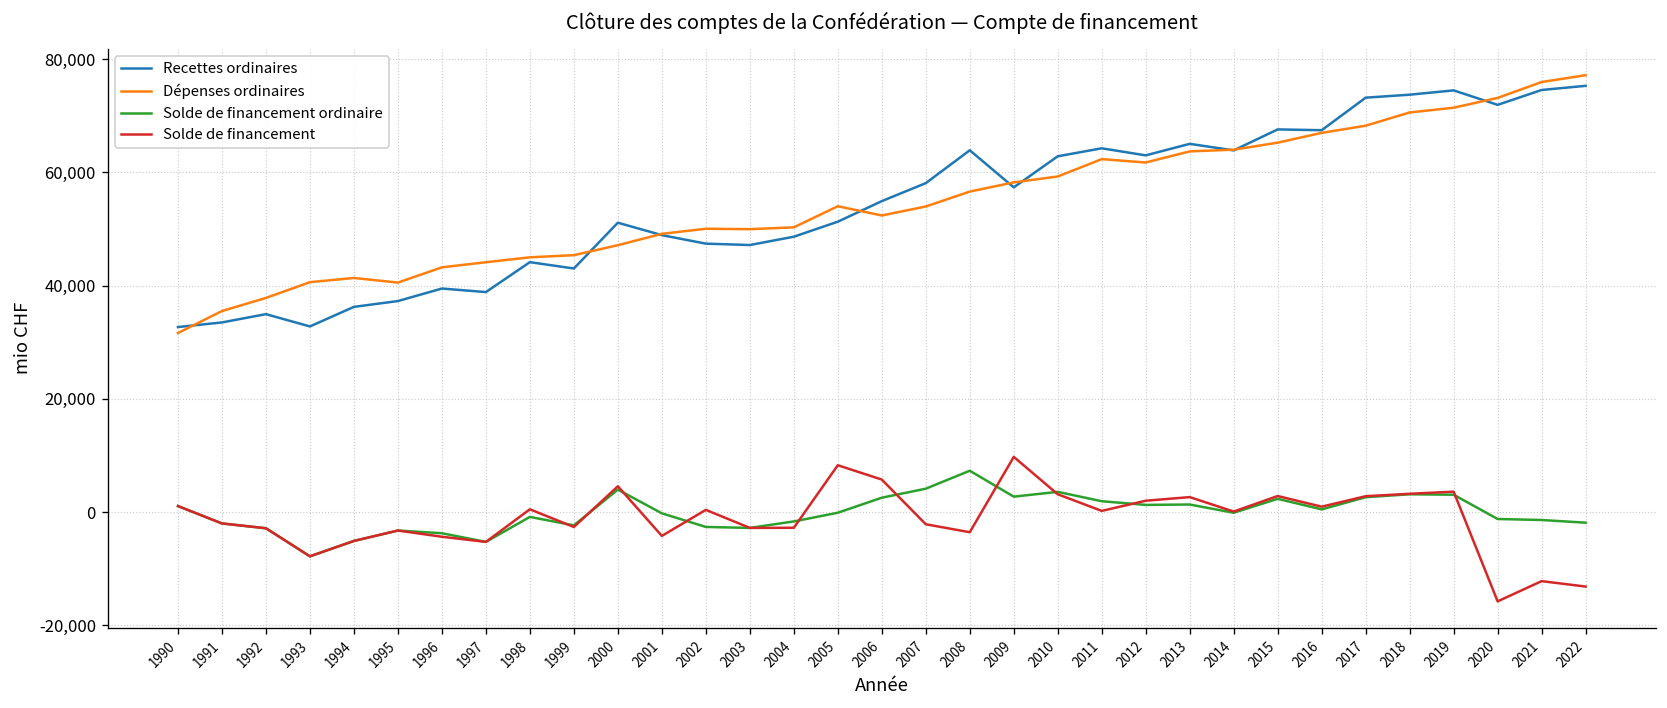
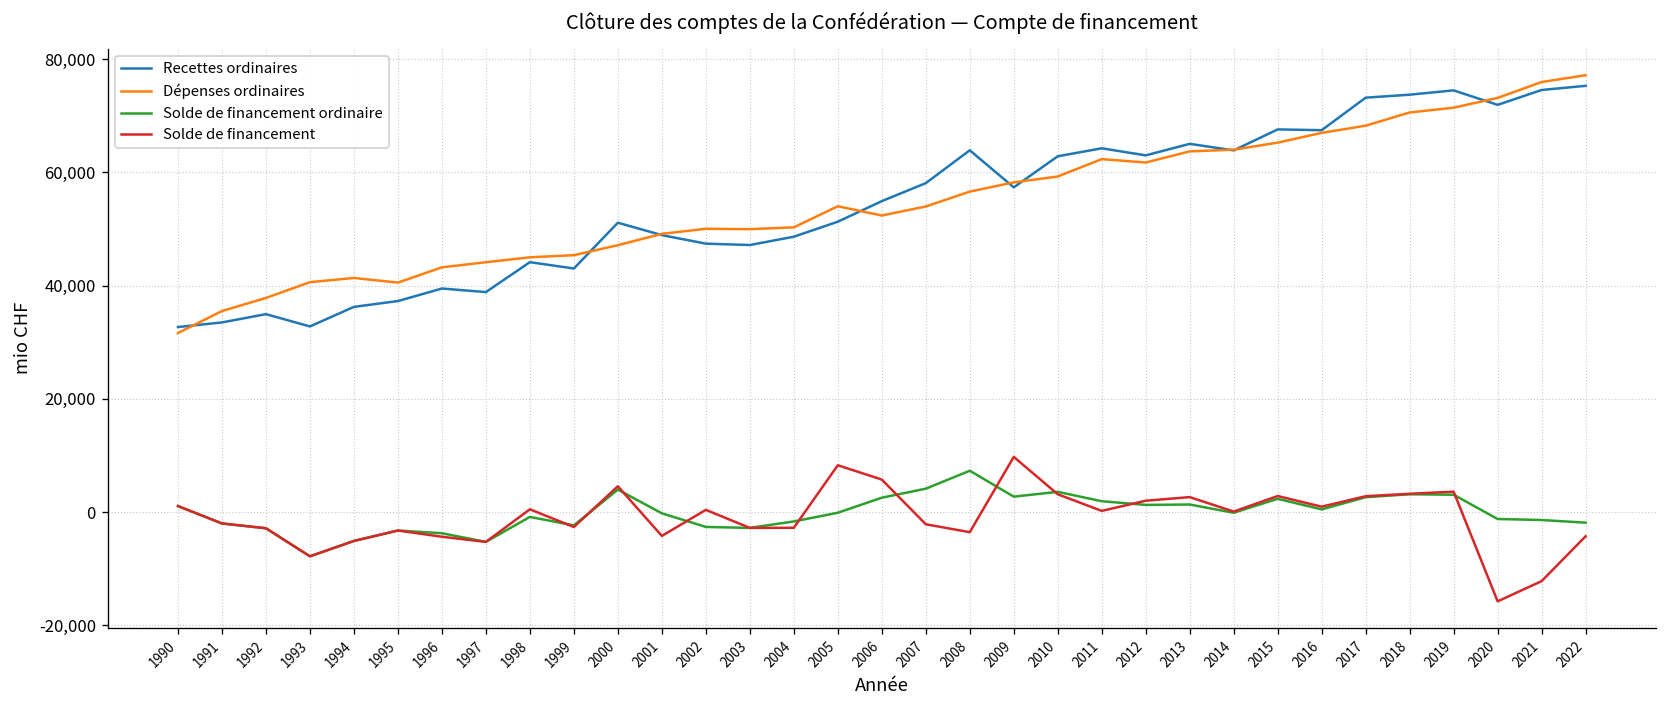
Solde de financement, 2022: -13,000 -> -4,000
